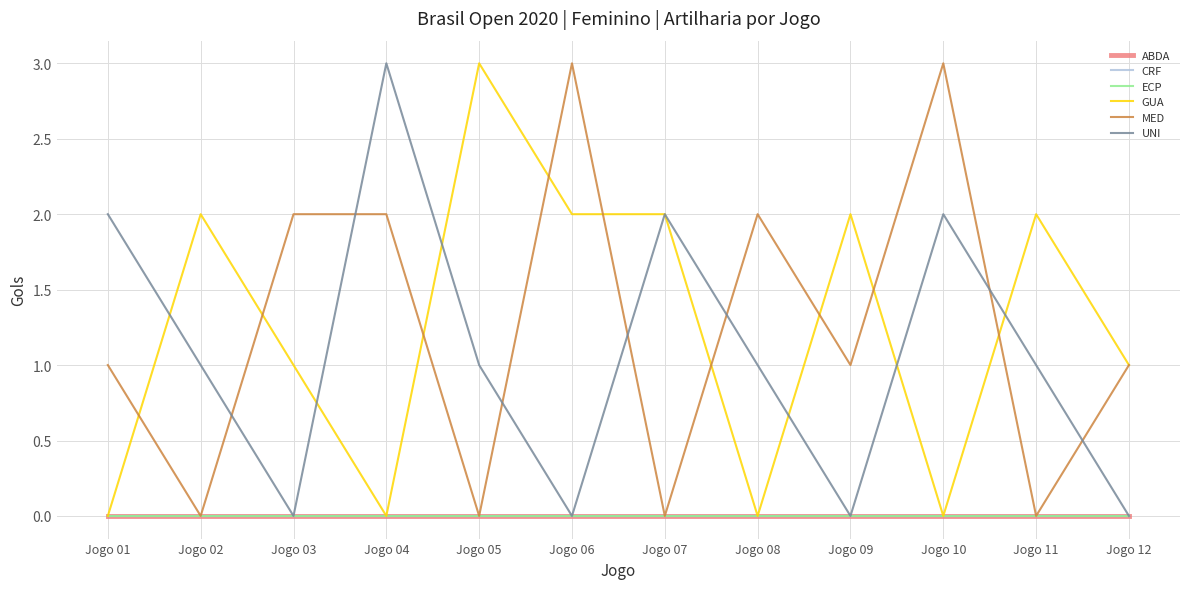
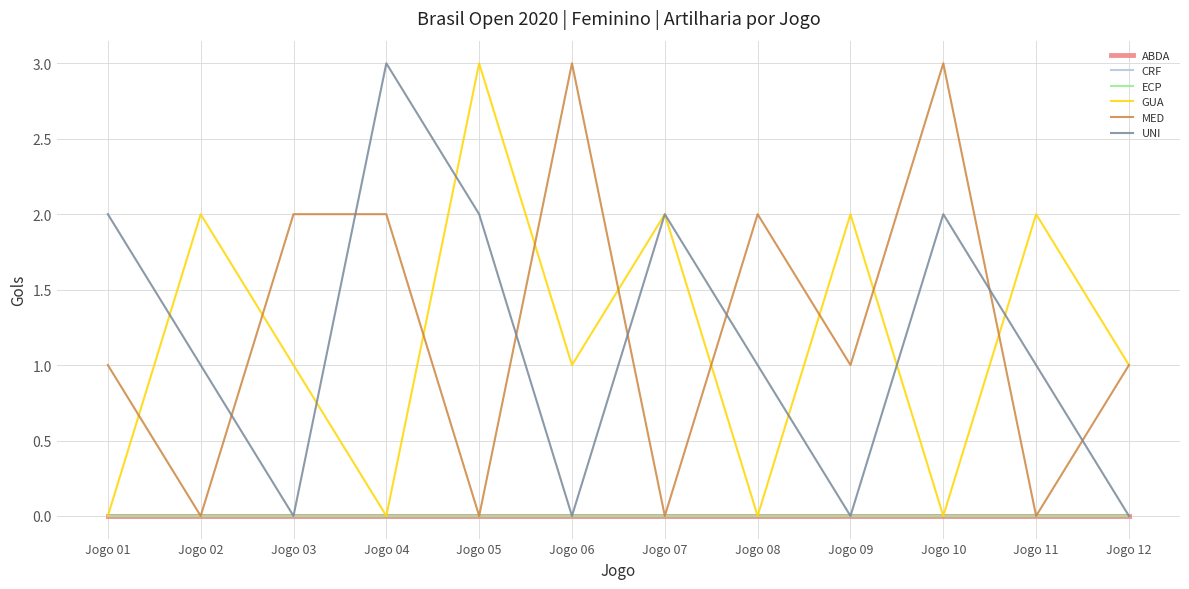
UNI, Jogo 05: 1 -> 2
GUA, Jogo 06: 2 -> 1
